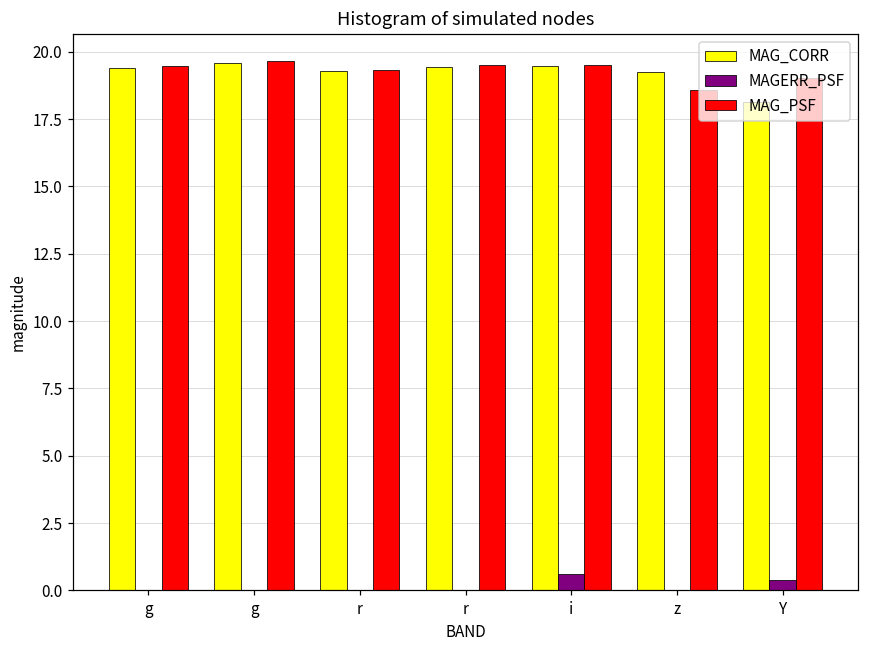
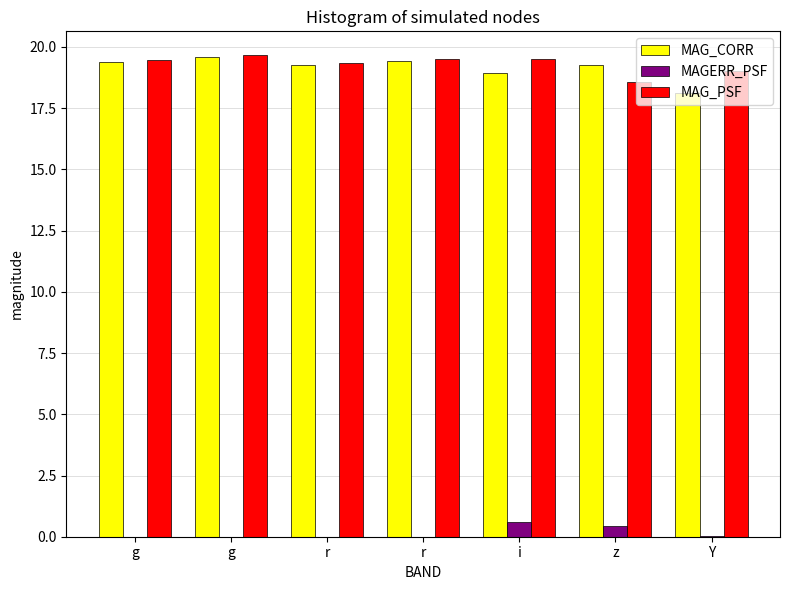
MAG_CORR, i: 19.5 -> 18.9
MAGERR_PSF, z: 0.0 -> 0.4
MAGERR_PSF, Y: 0.4 -> 0.0
